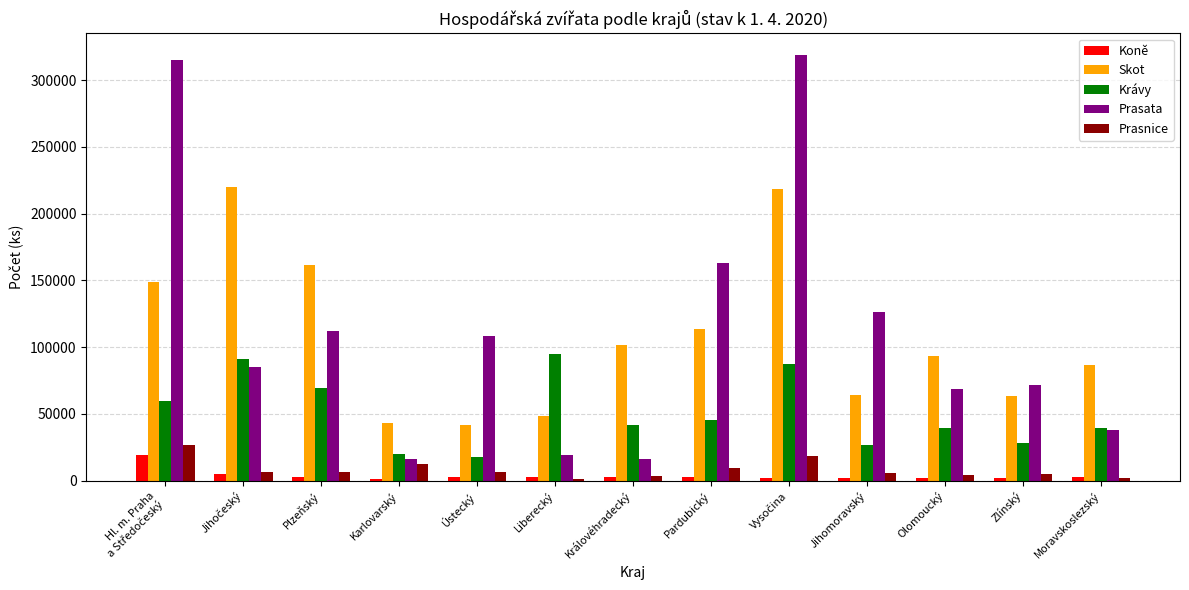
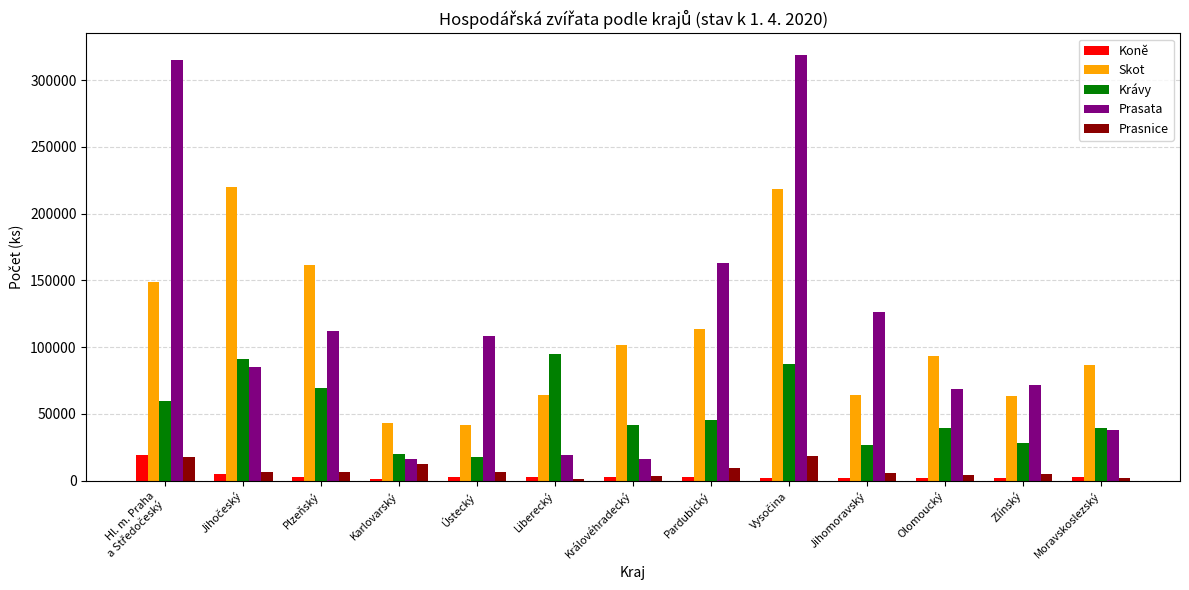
Prasnice, Hl. m. Praha a Středočeský: 27000 -> 18000
Skot, Liberecký: 49000 -> 64000
